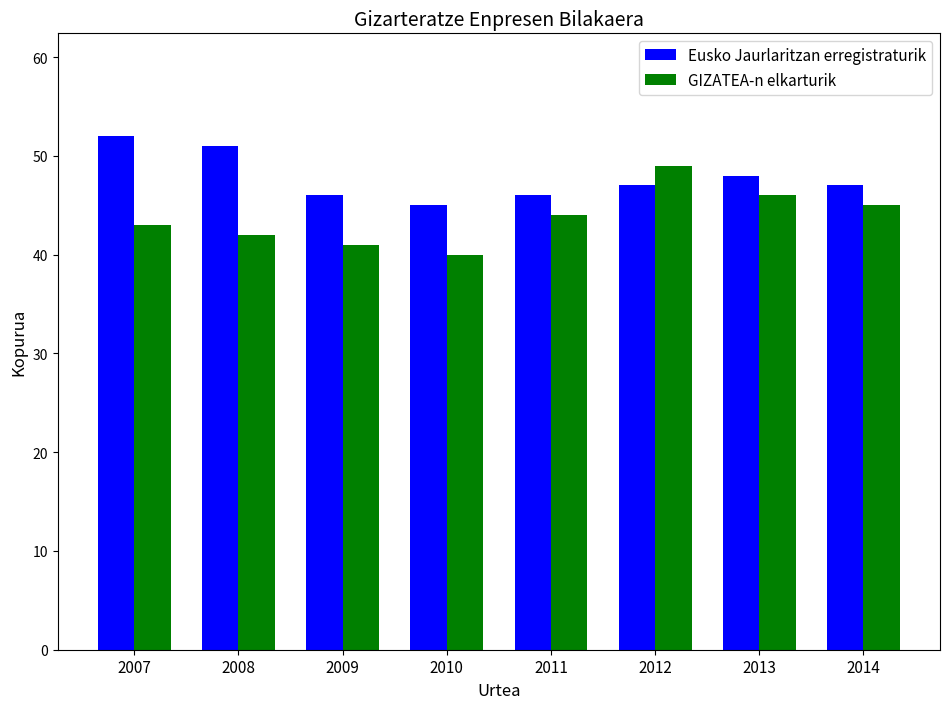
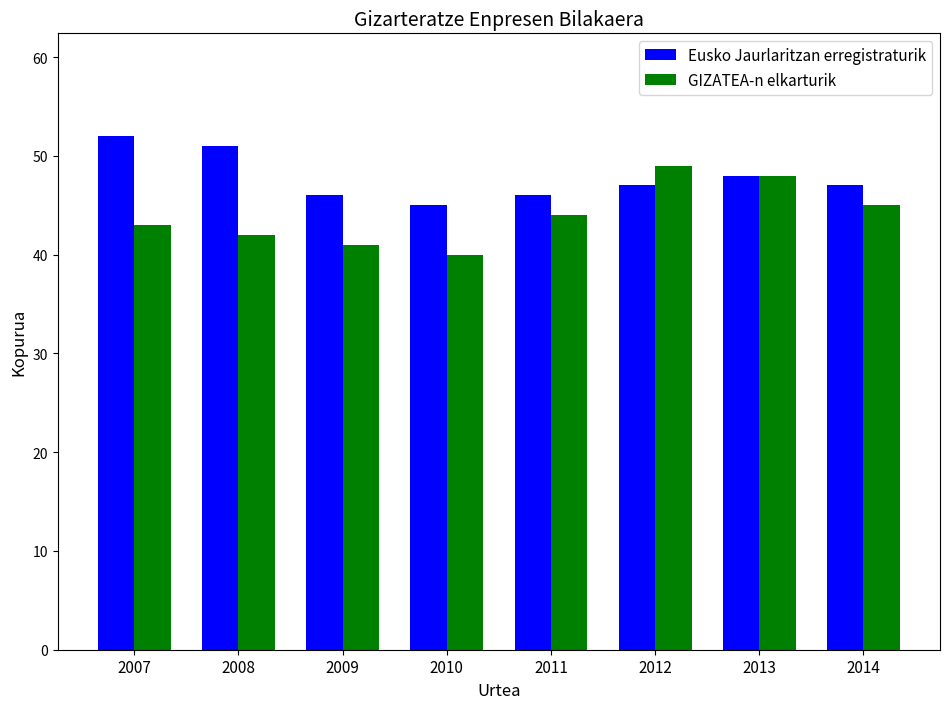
GIZATEA-n elkarturik, 2013: 46 -> 48
